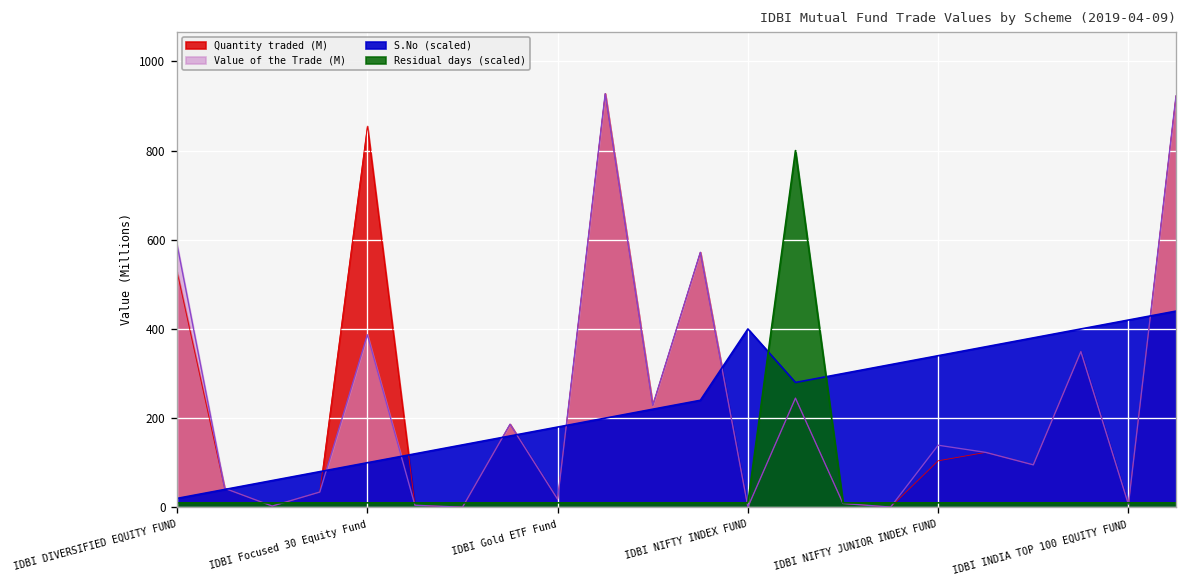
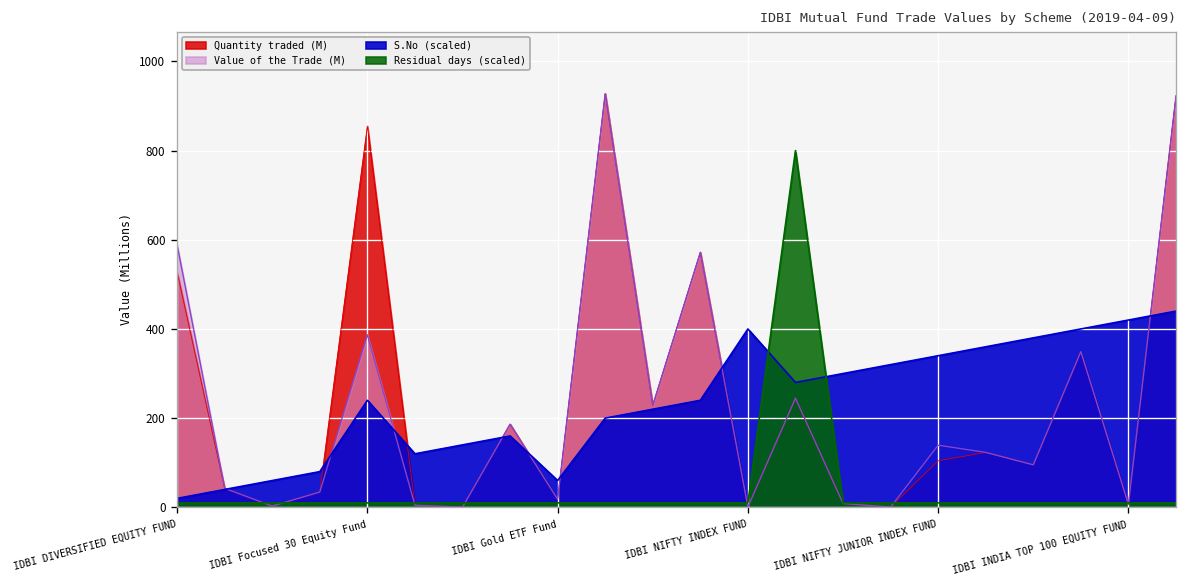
S.No (scaled), IDBI Focused 30 Equity Fund: 100 -> 240
S.No (scaled), IDBI Gold ETF Fund: 180 -> 60
